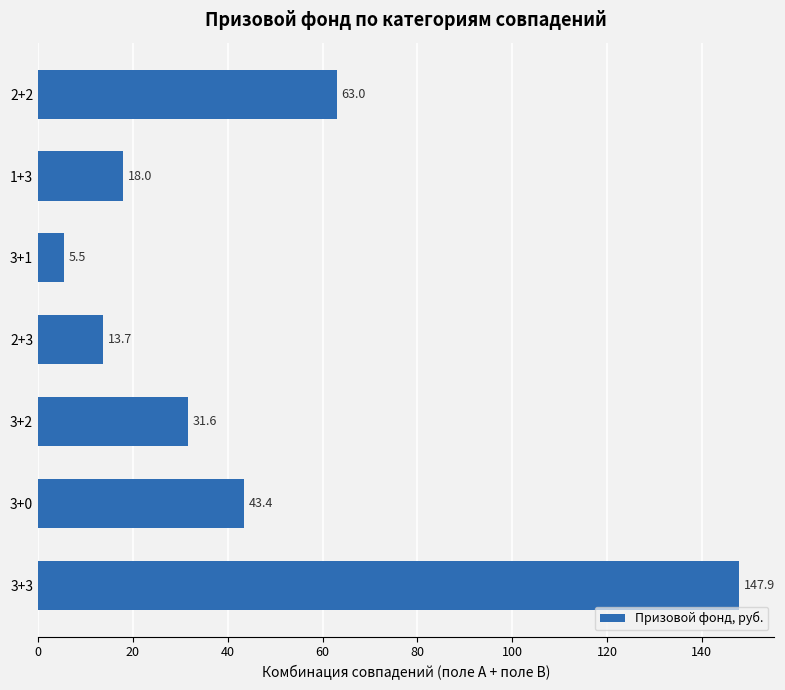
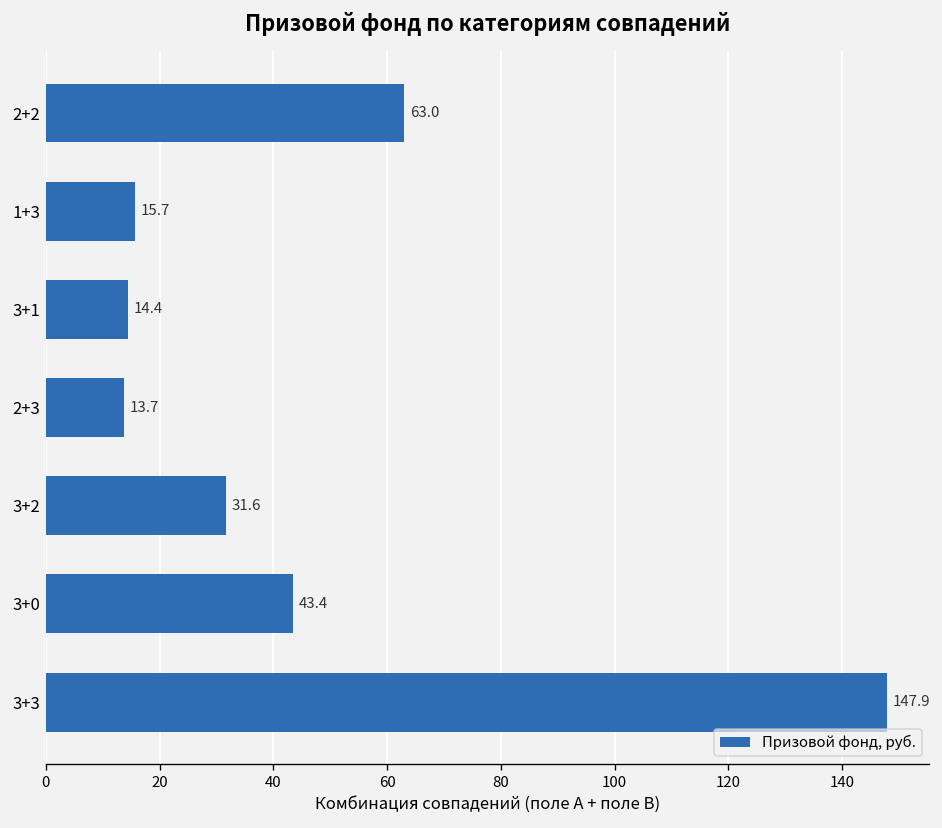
1+3: 18.0 -> 15.7
3+1: 5.5 -> 14.4
